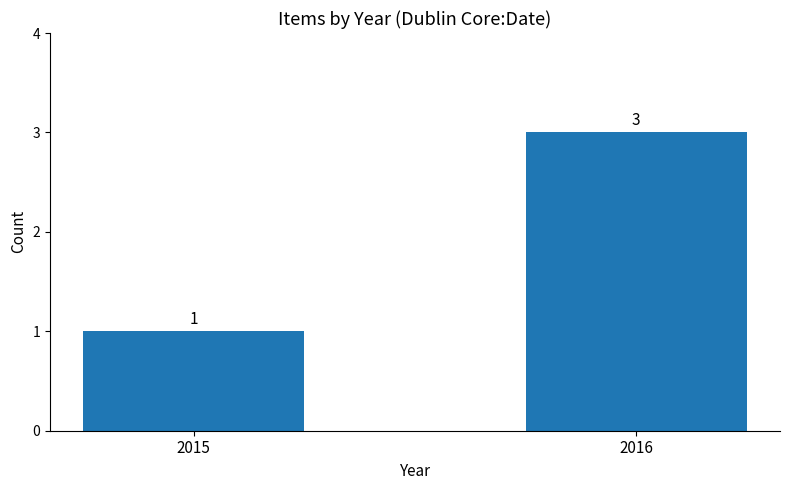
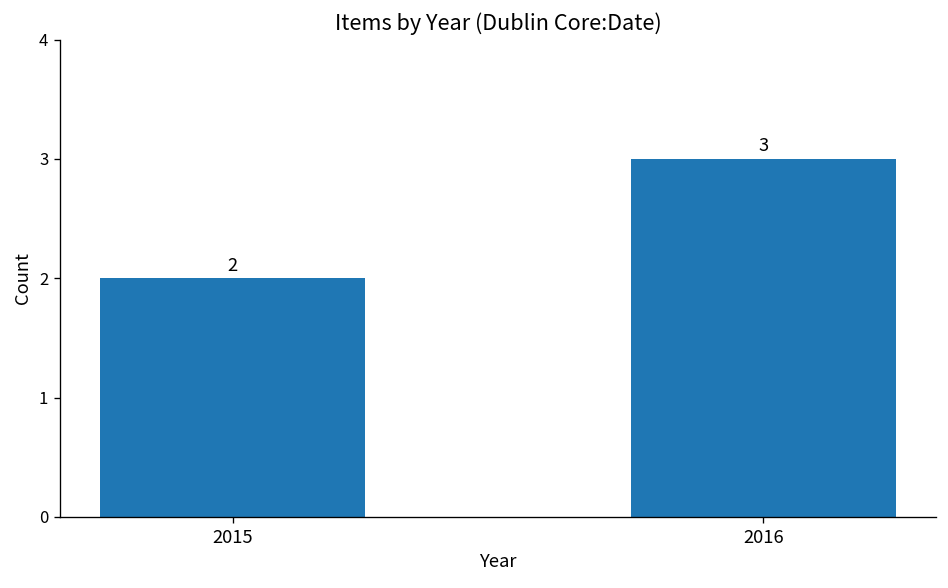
2015: 1 -> 2
